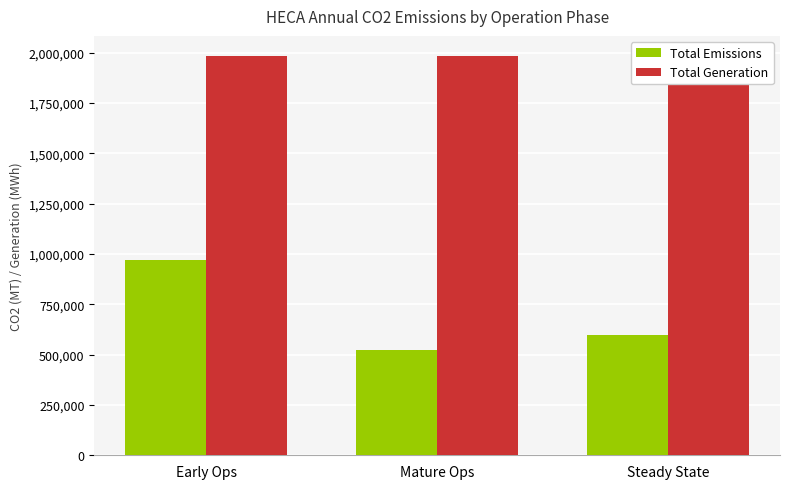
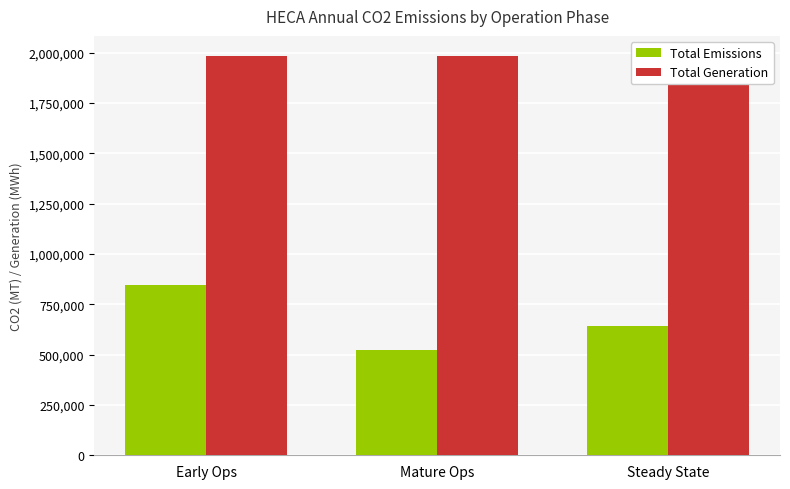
Total Emissions, Early Ops: 970,000 -> 840,000
Total Emissions, Steady State: 600,000 -> 640,000
